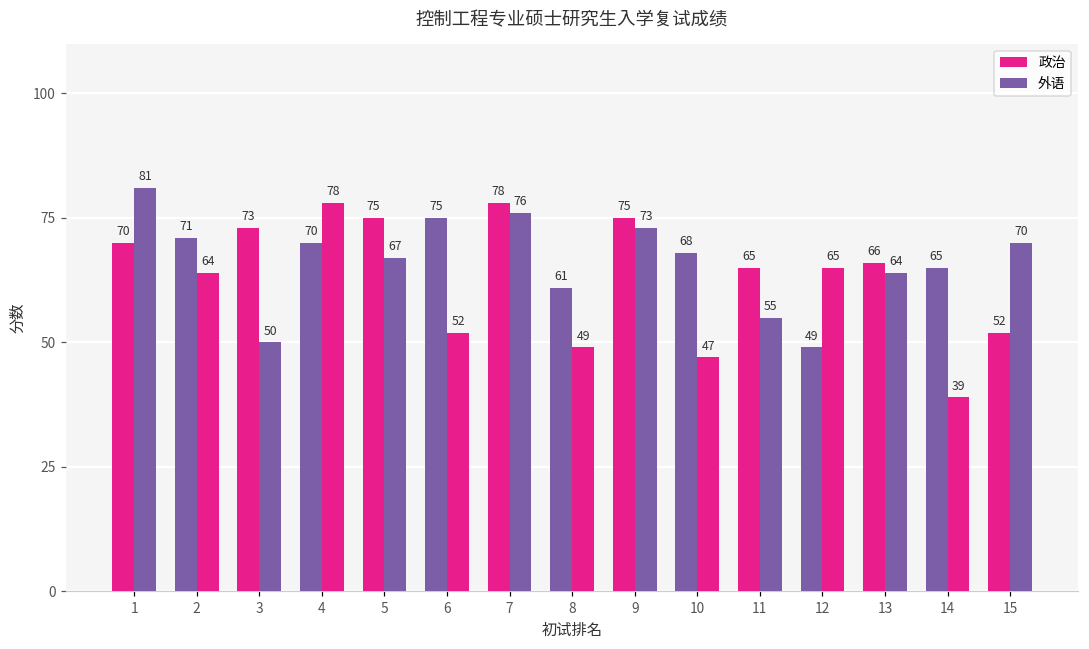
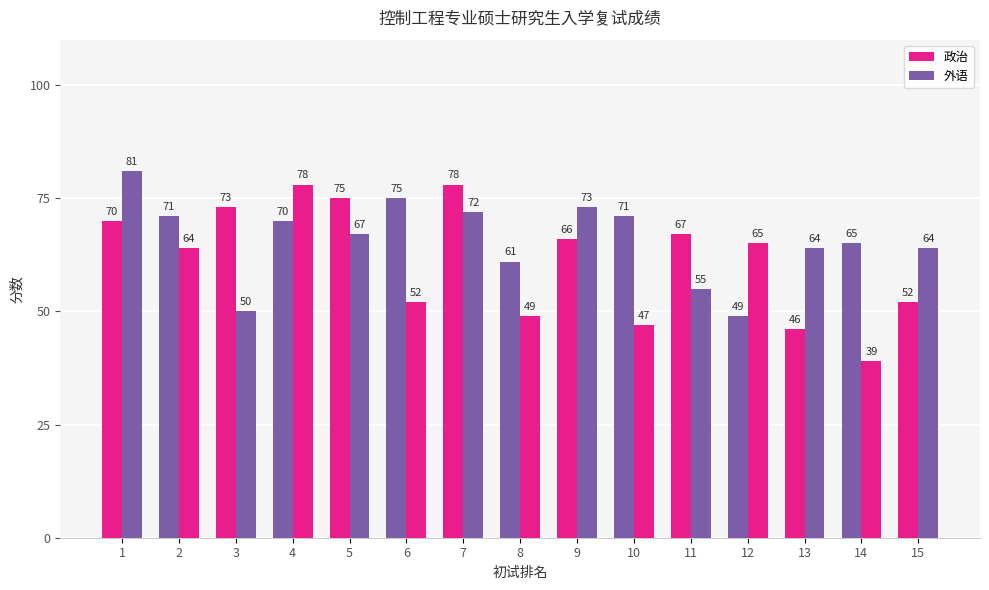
外语, 7: 76 -> 72
政治, 9: 75 -> 66
政治, 10: 68 -> 71
政治, 11: 65 -> 67
政治, 13: 66 -> 46
外语, 15: 70 -> 64
